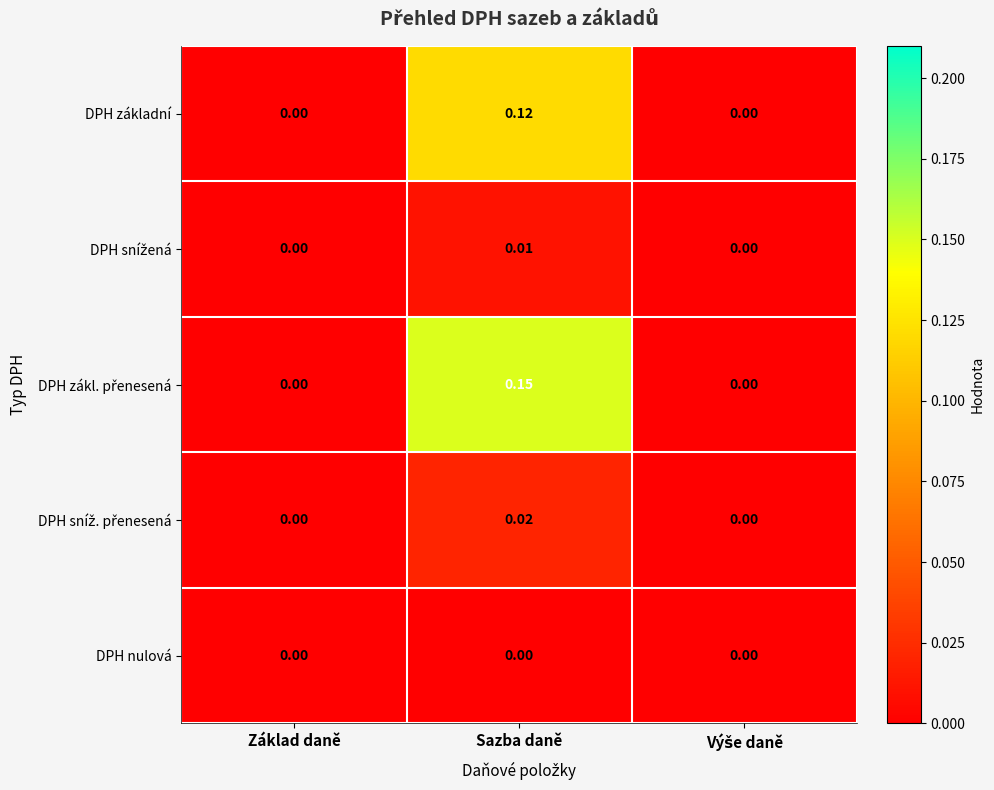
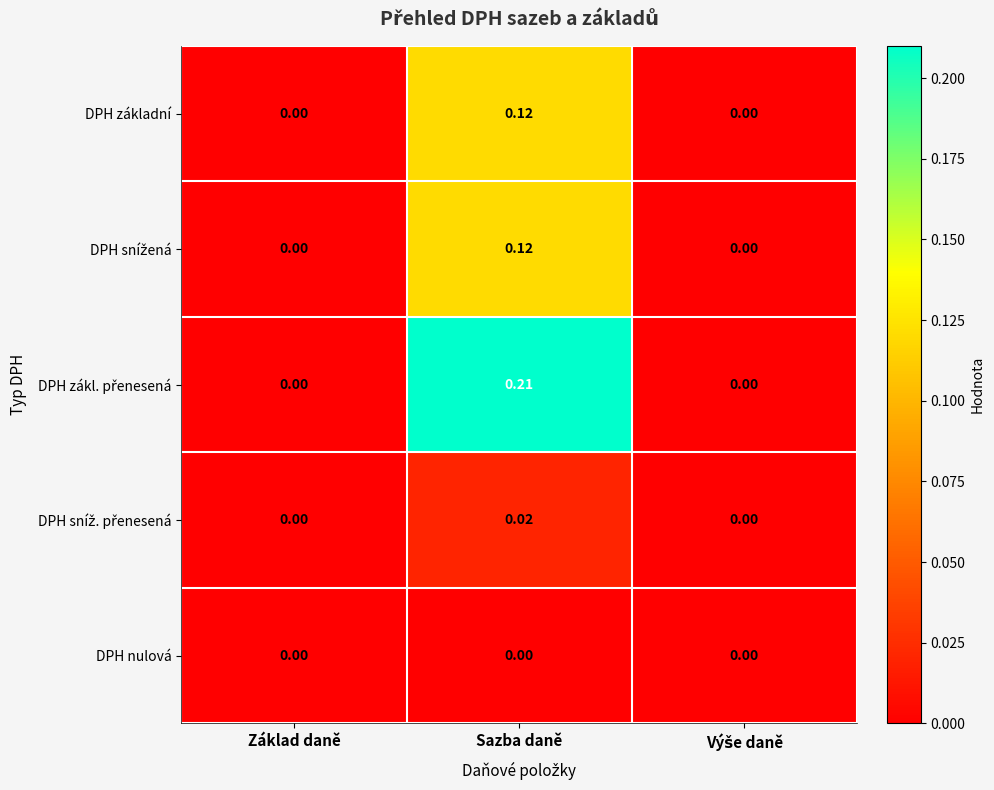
DPH snížená, Sazba daně: 0.01 -> 0.12
DPH zákl. přenesená, Sazba daně: 0.15 -> 0.21
